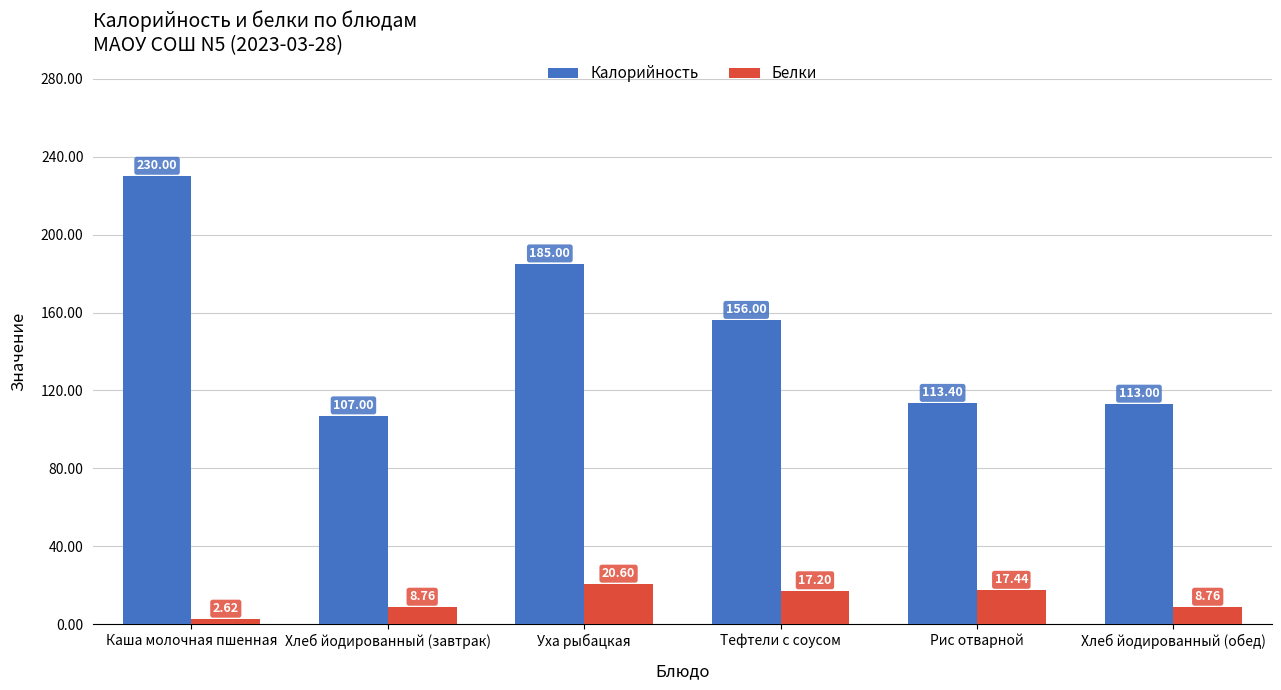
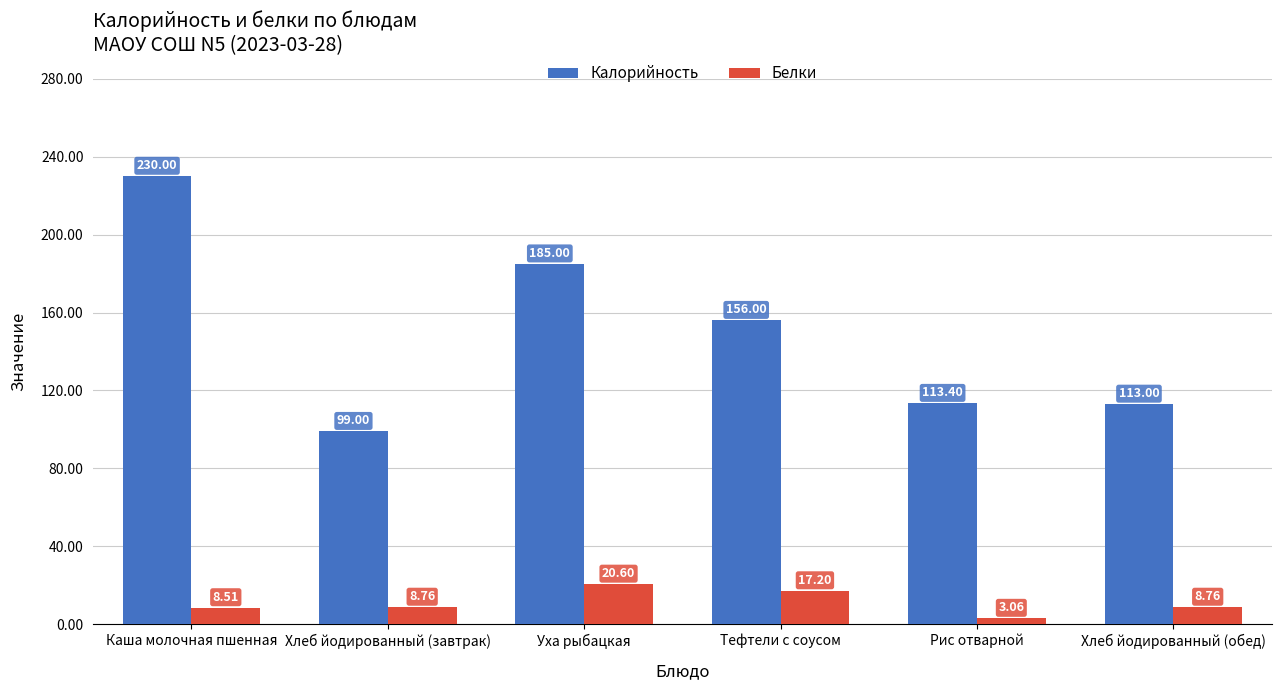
Белки, Каша молочная пшенная: 2.62 -> 8.51
Калорийность, Хлеб йодированный (завтрак): 107.00 -> 99.00
Белки, Рис отварной: 17.44 -> 3.06
